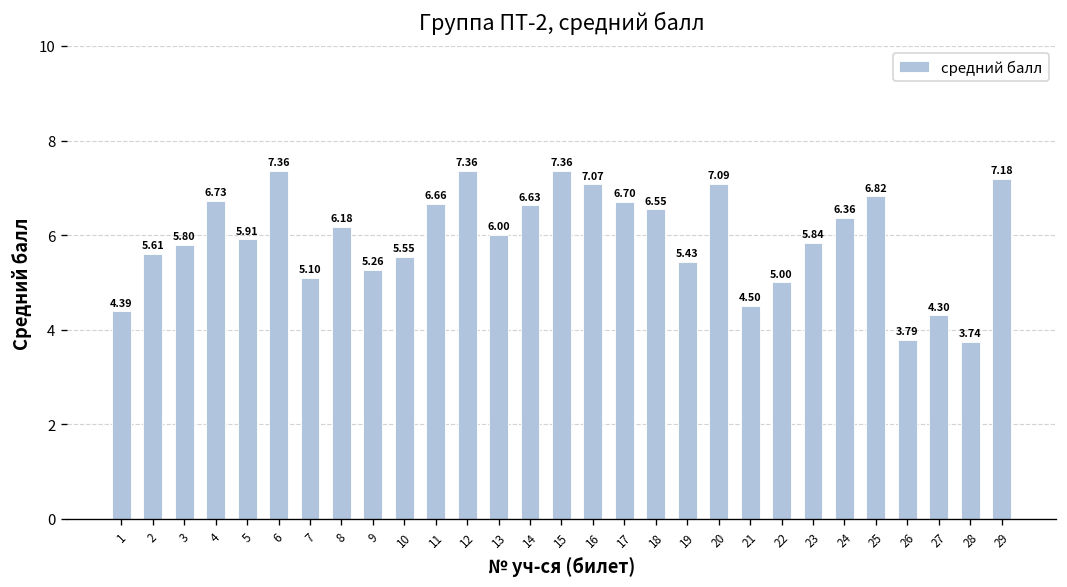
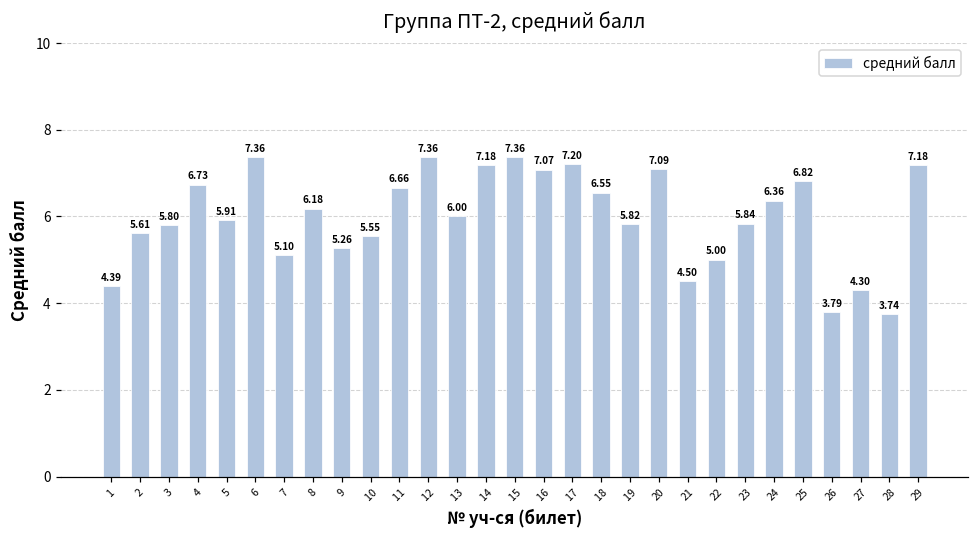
14: 6.63 -> 7.18
17: 6.70 -> 7.20
19: 5.43 -> 5.82
